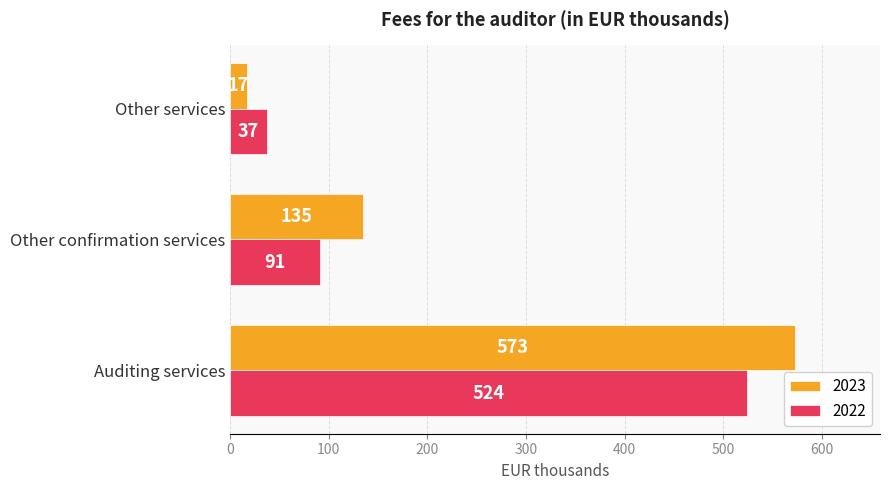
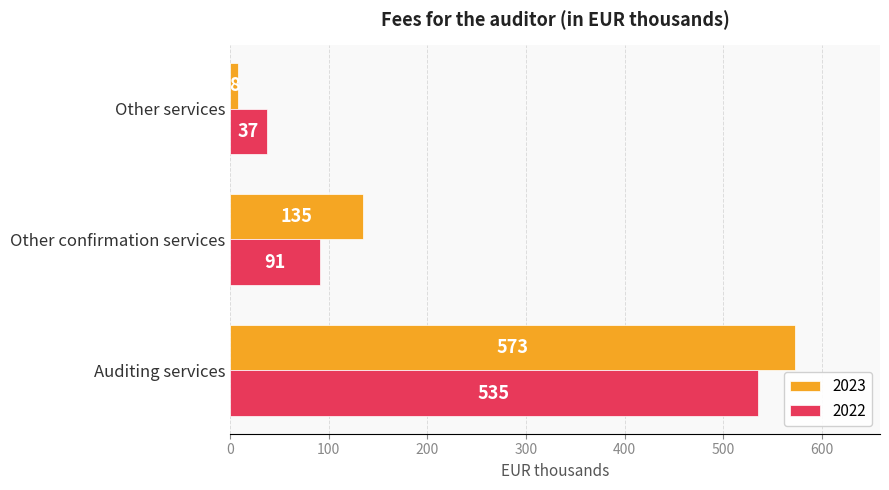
2023, Other services: 20 -> 10
2022, Auditing services: 524 -> 535
